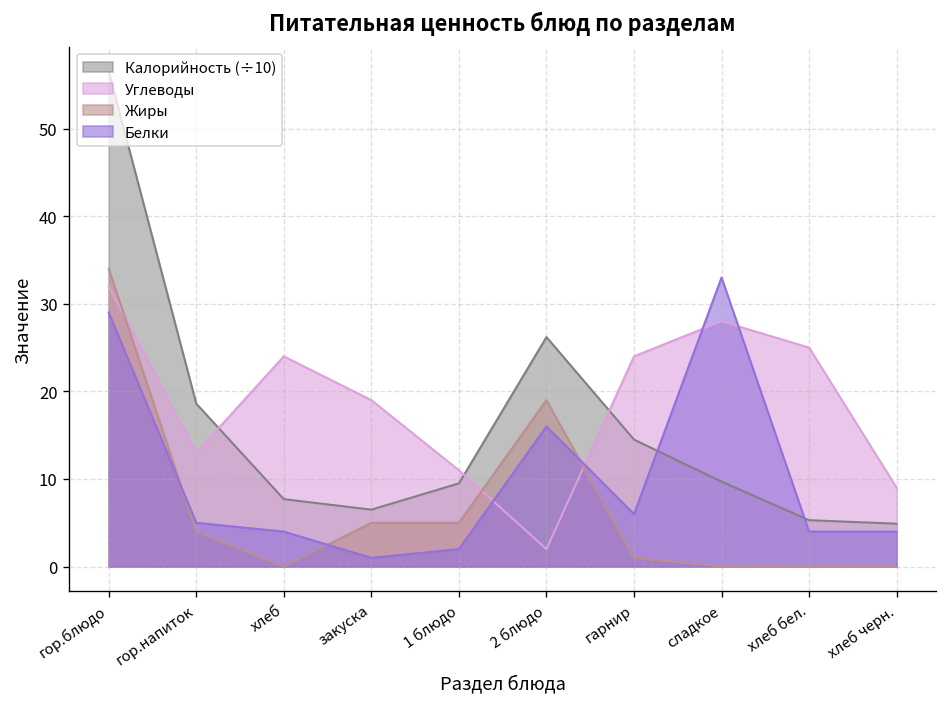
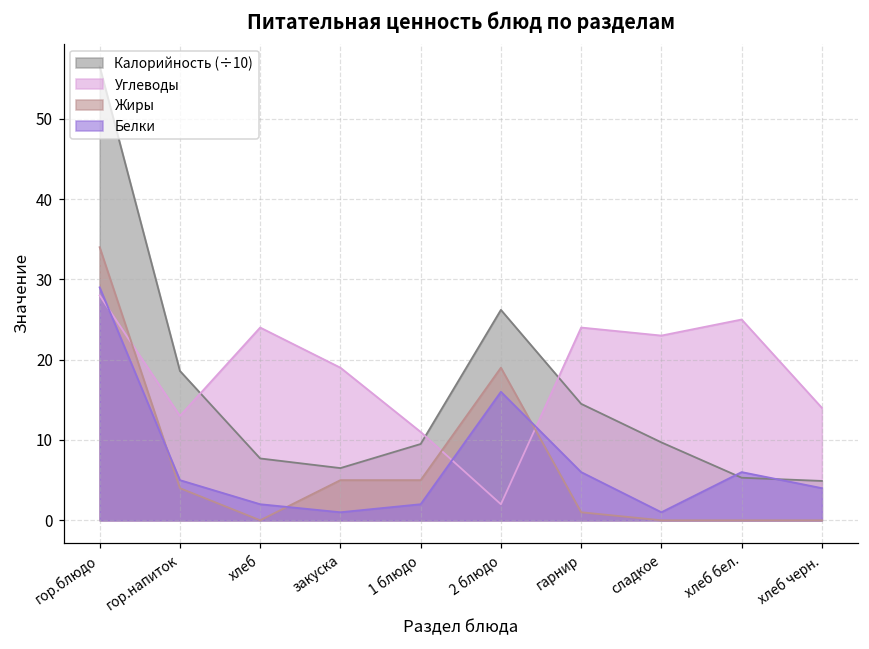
Углеводы, гор.блюдо: 32 -> 28
Белки, хлеб: 4 -> 2
Углеводы, сладкое: 28 -> 23
Белки, сладкое: 33 -> 1
Белки, хлеб бел.: 4 -> 6
Углеводы, хлеб черн.: 9 -> 14
